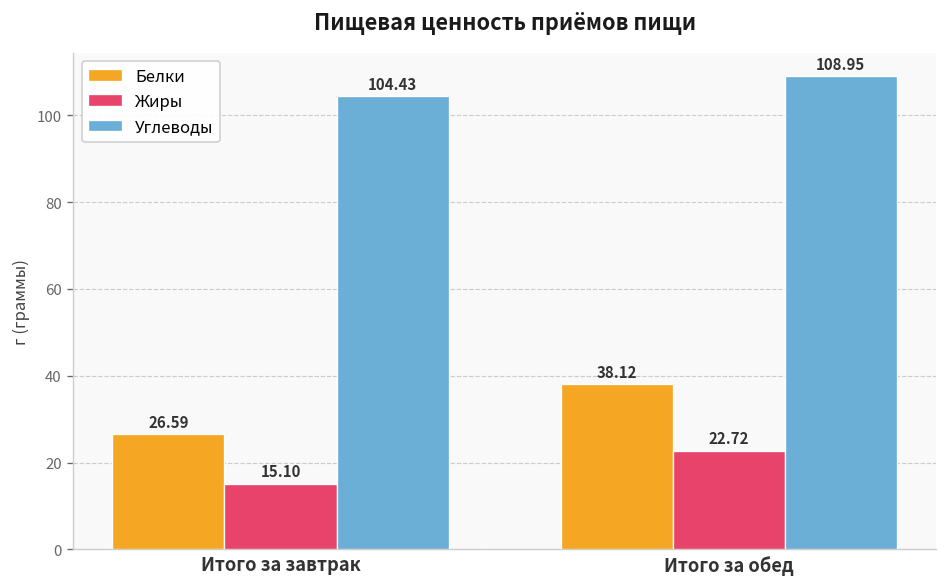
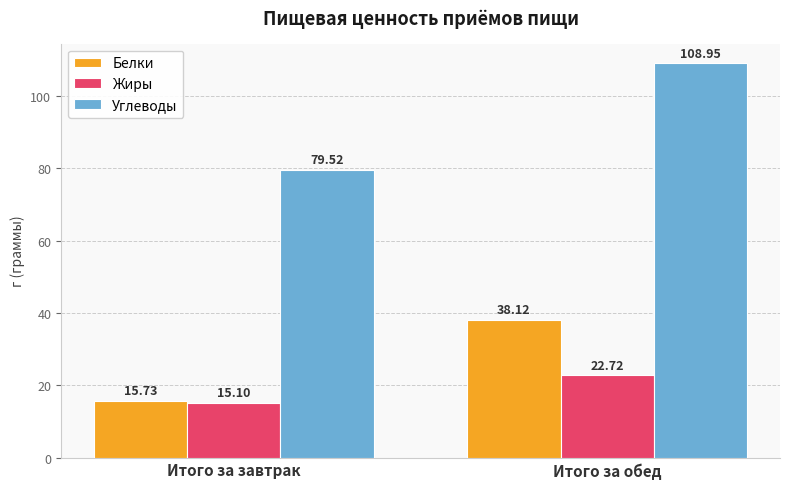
Белки, Итого за завтрак: 26.59 -> 15.73
Углеводы, Итого за завтрак: 104.43 -> 79.52
